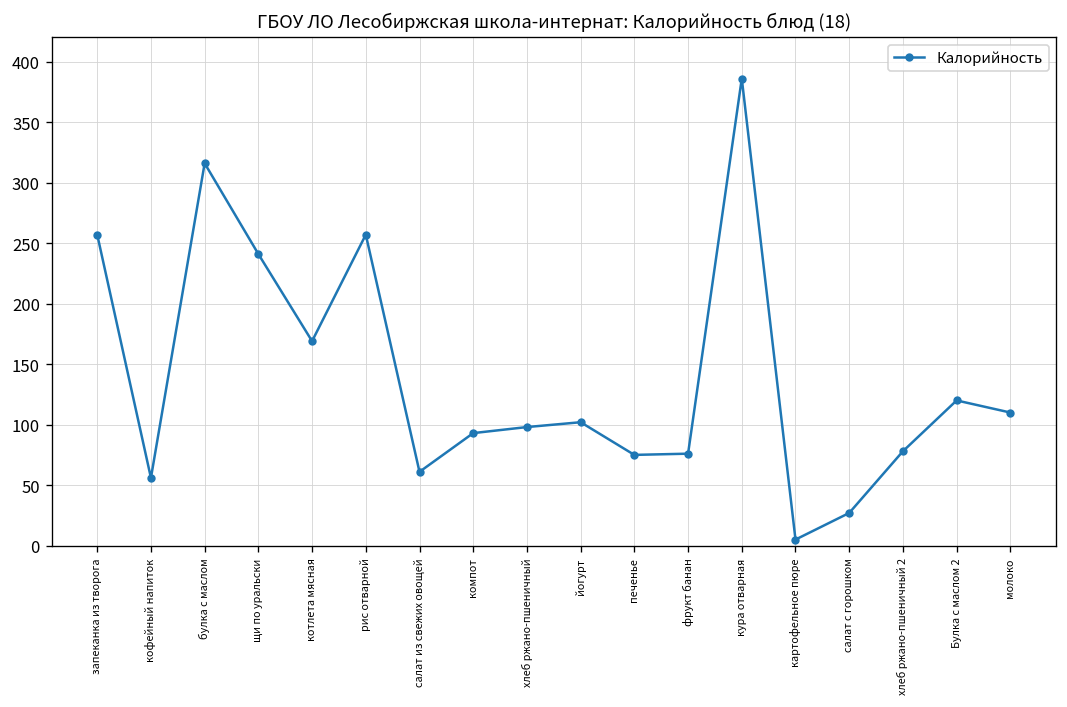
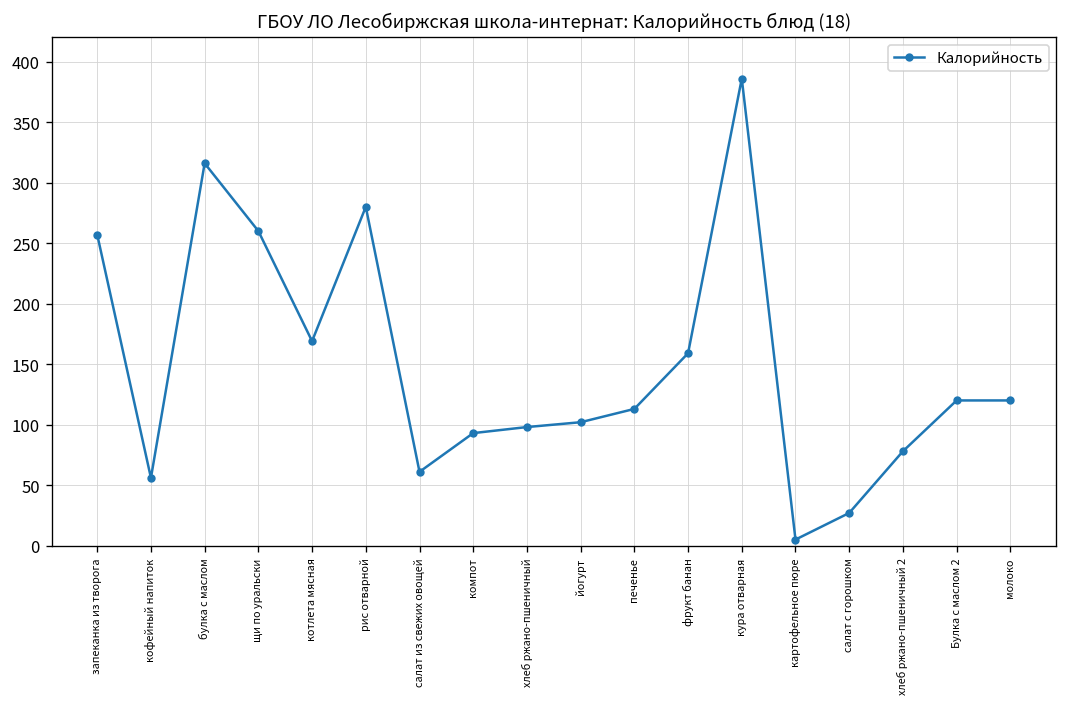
щи по уральски: 241 -> 260
рис отварной: 257 -> 280
печенье: 75 -> 113
фрукт банан: 76 -> 159
молоко: 110 -> 120
